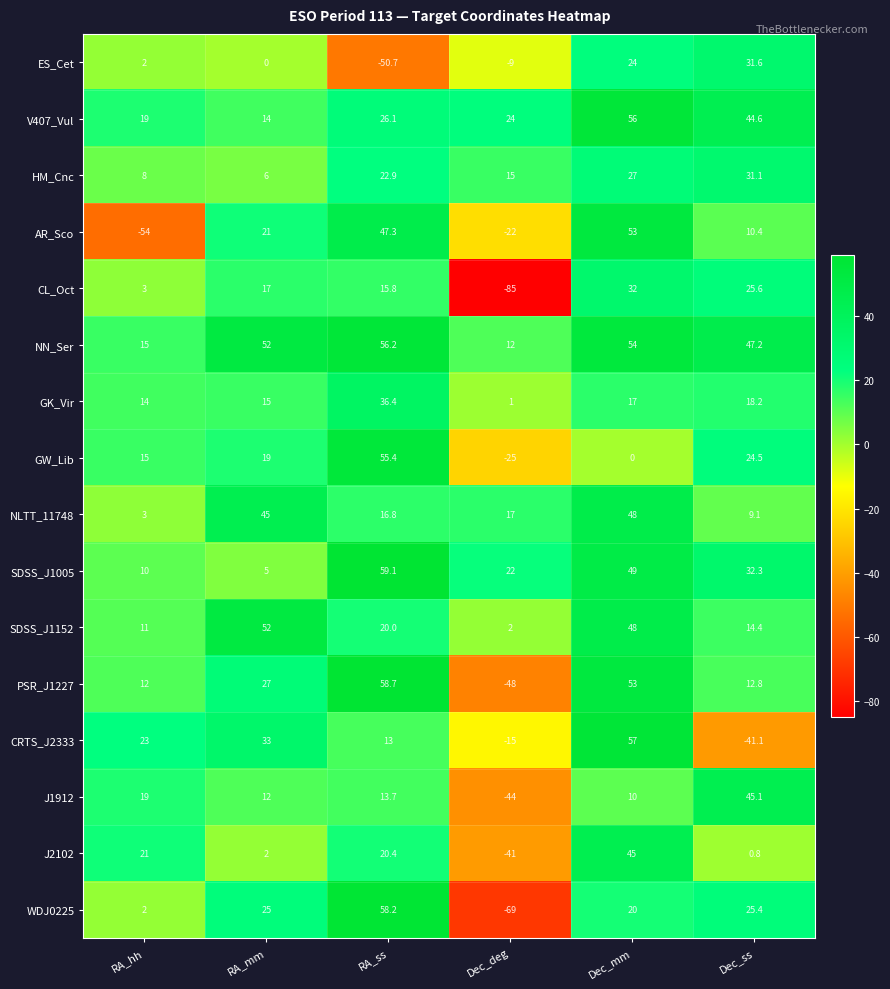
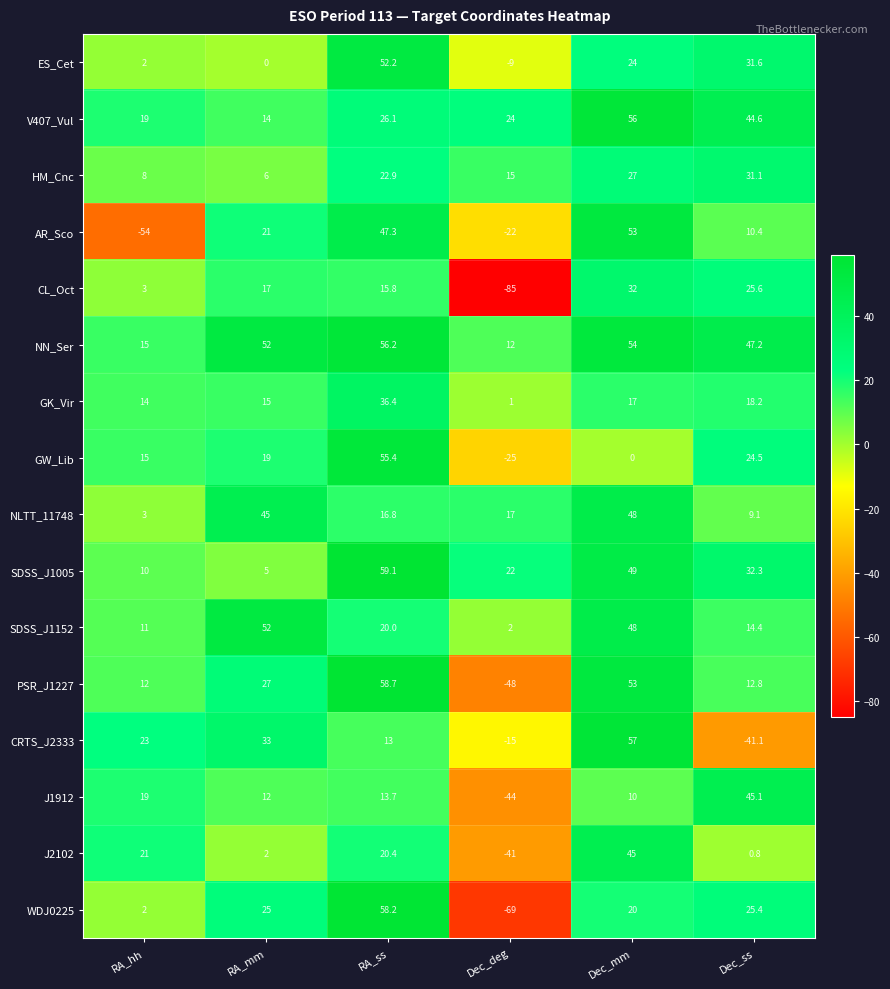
ES_Cet, RA_ss: -50.7 -> 52.2
